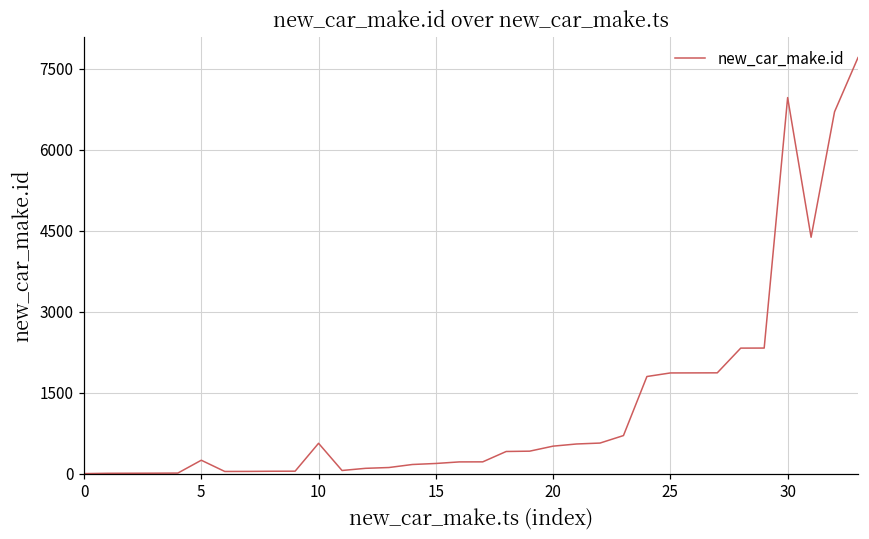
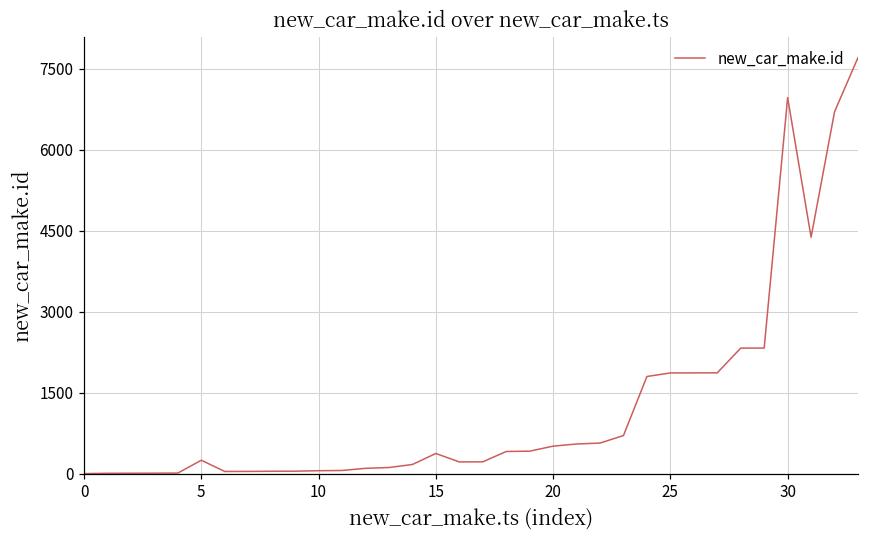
10: 600 -> 100
15: 200 -> 400
